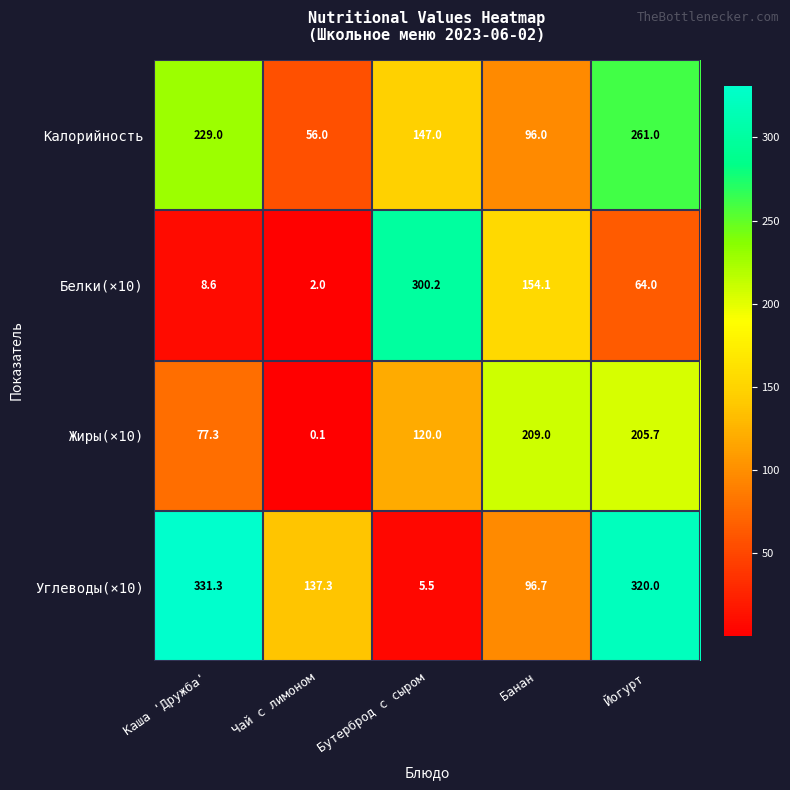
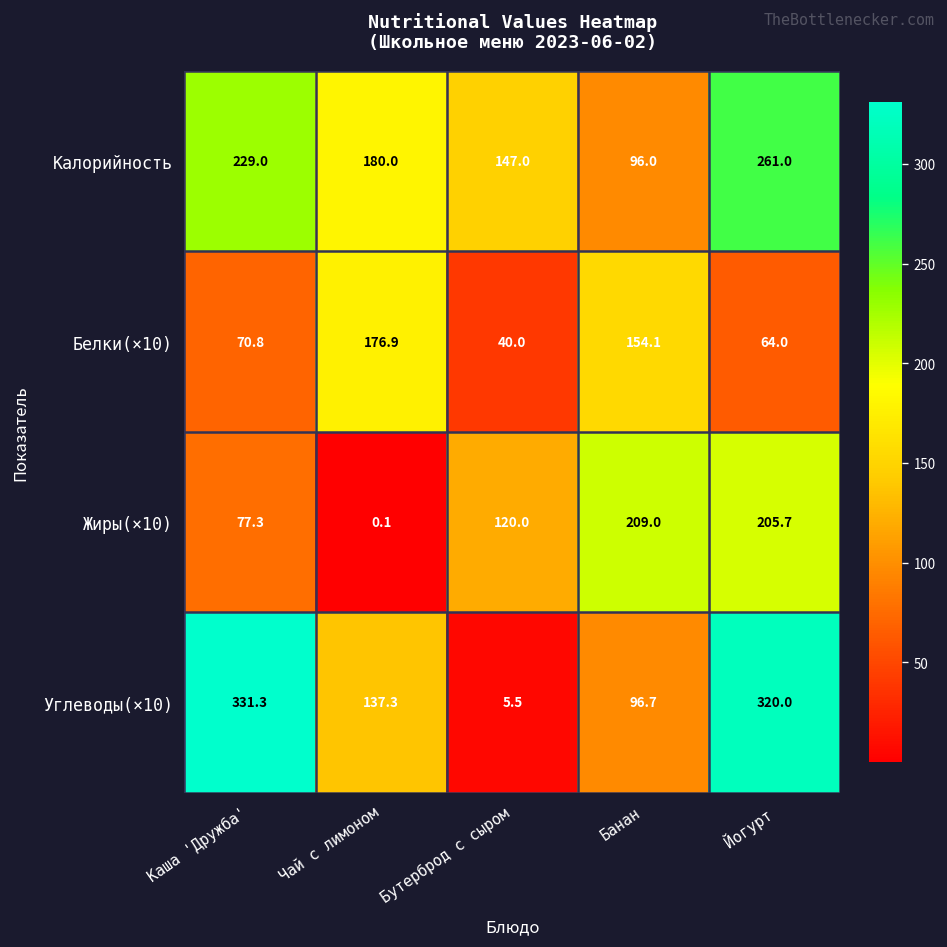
Калорийность, Чай с лимоном: 56.0 -> 180.0
Белки(×10), Каша 'Дружба': 8.6 -> 70.8
Белки(×10), Чай с лимоном: 2.0 -> 176.9
Белки(×10), Бутерброд с сыром: 300.2 -> 40.0
